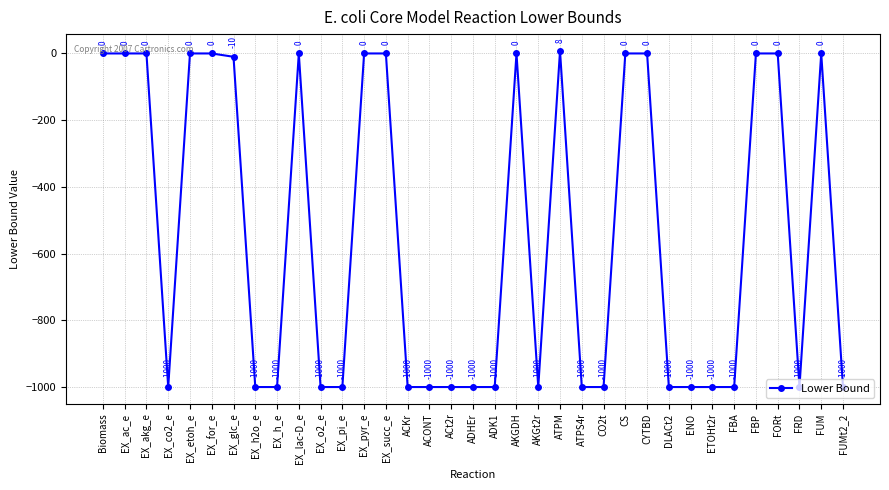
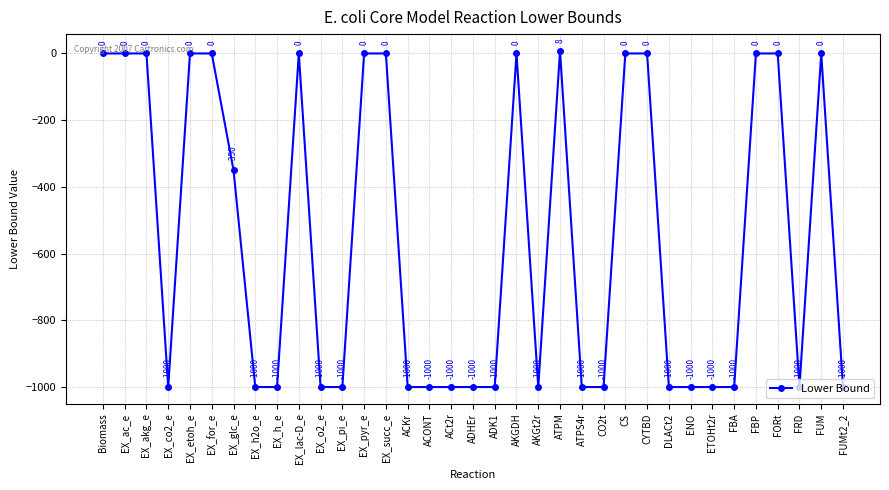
EX_glc_e: -10 -> -350
